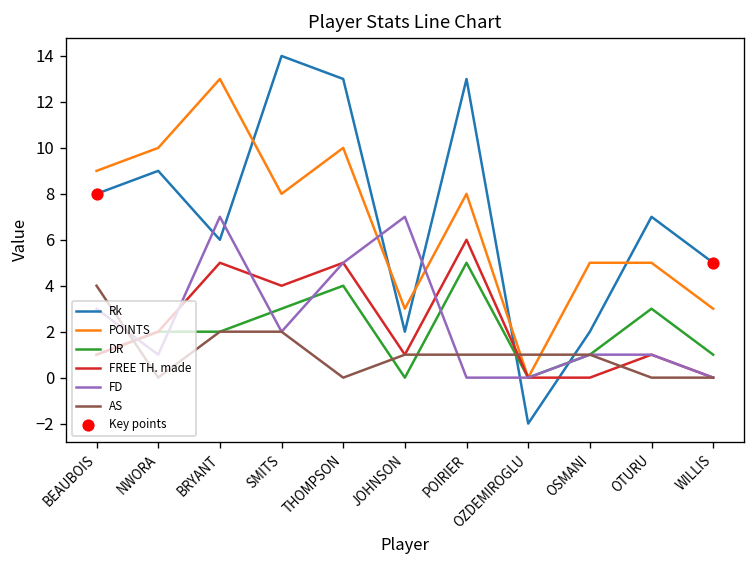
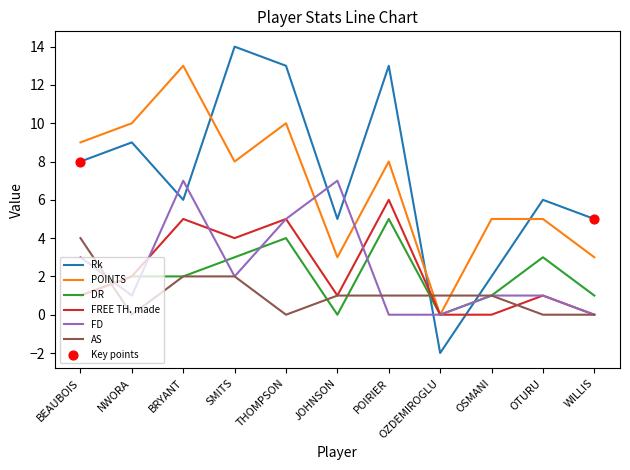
Rk, JOHNSON: 2 -> 5
Rk, OTURU: 7 -> 6
